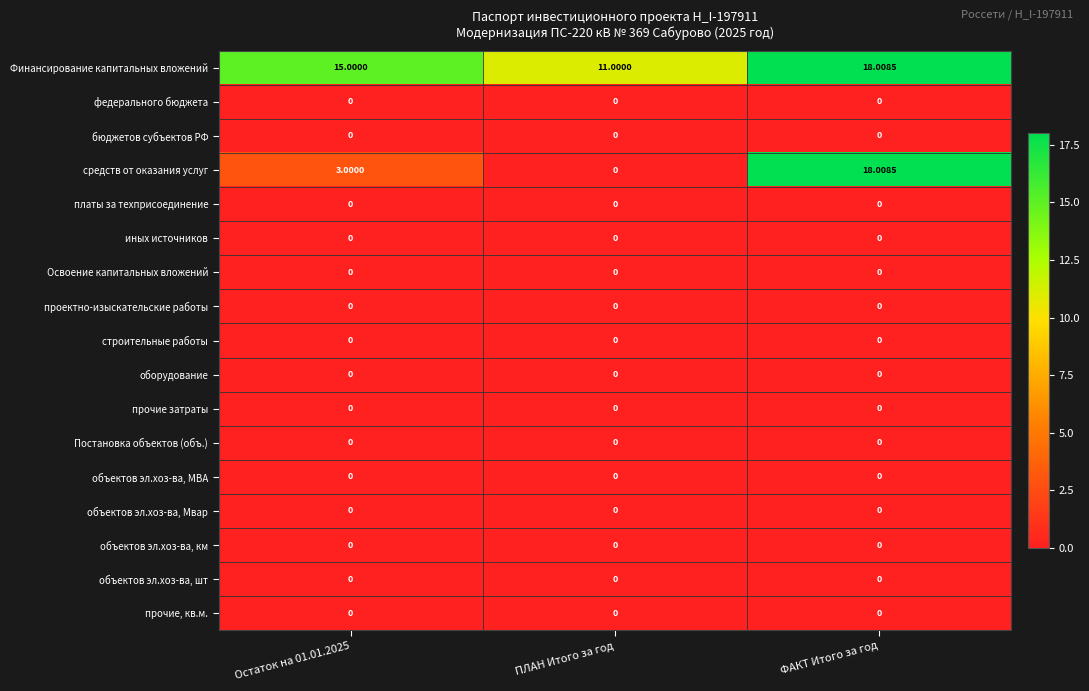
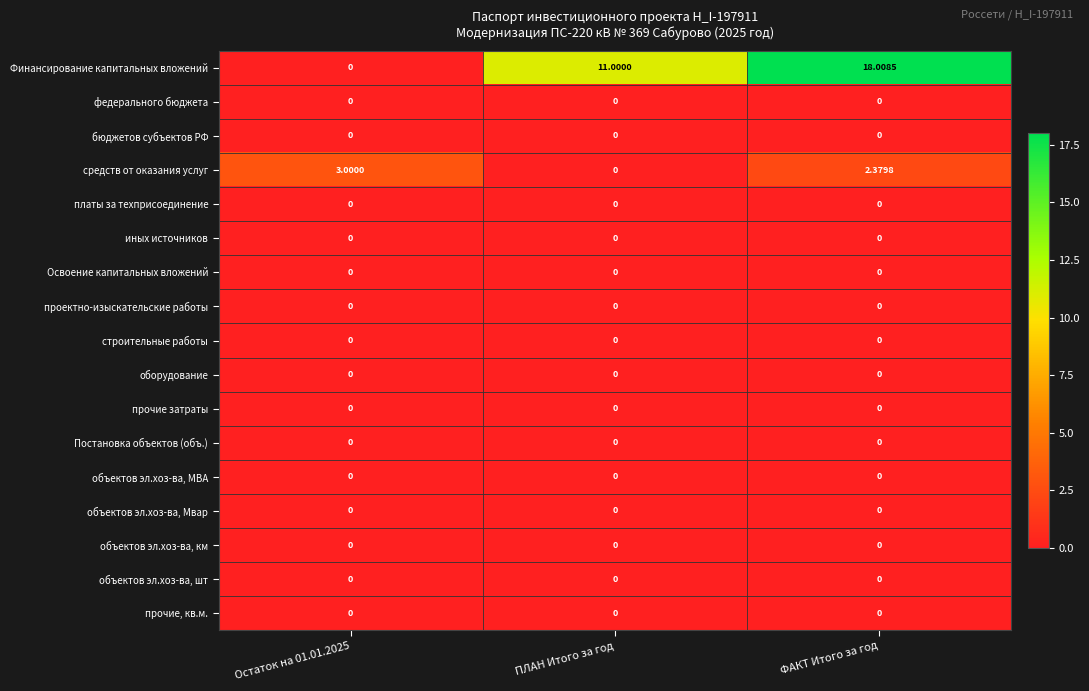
Финансирование капитальных вложений, Остаток на 01.01.2025: 15.0000 -> 0
средств от оказания услуг, ФАКТ Итого за год: 18.0085 -> 2.3798
